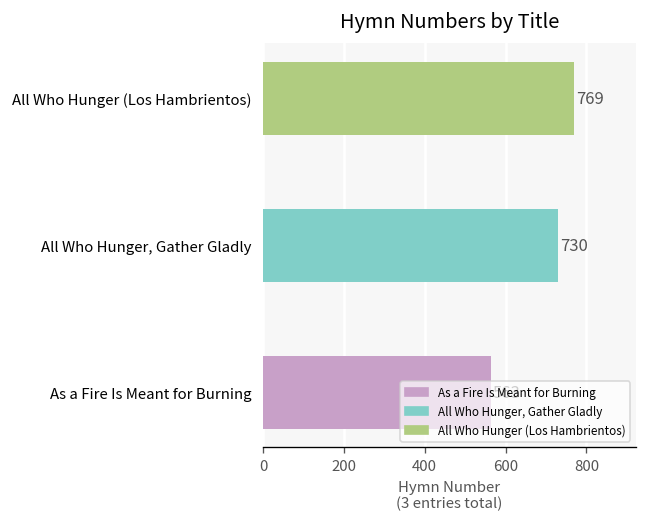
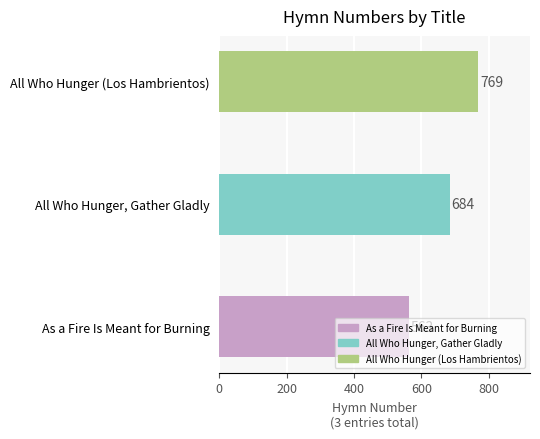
All Who Hunger, Gather Gladly: 730 -> 684
